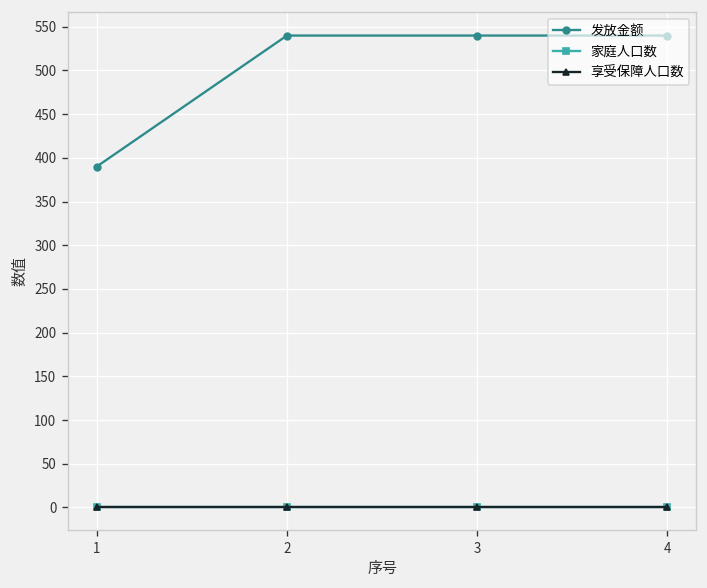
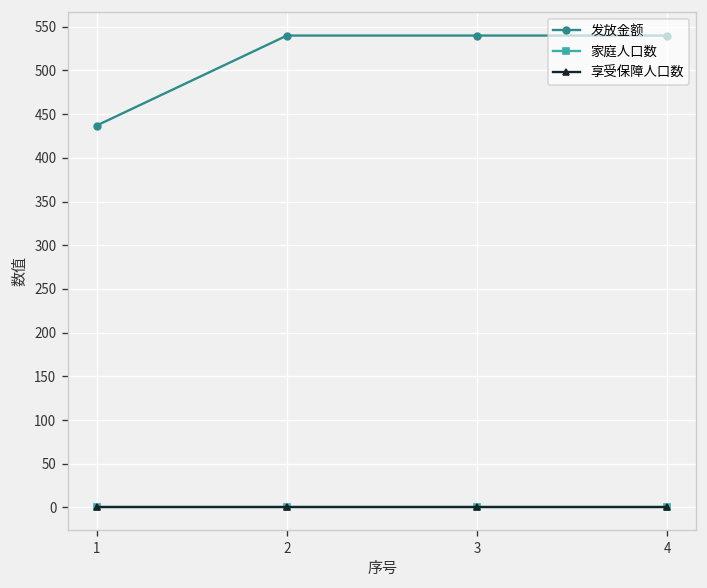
发放金额, 1: 390 -> 440
